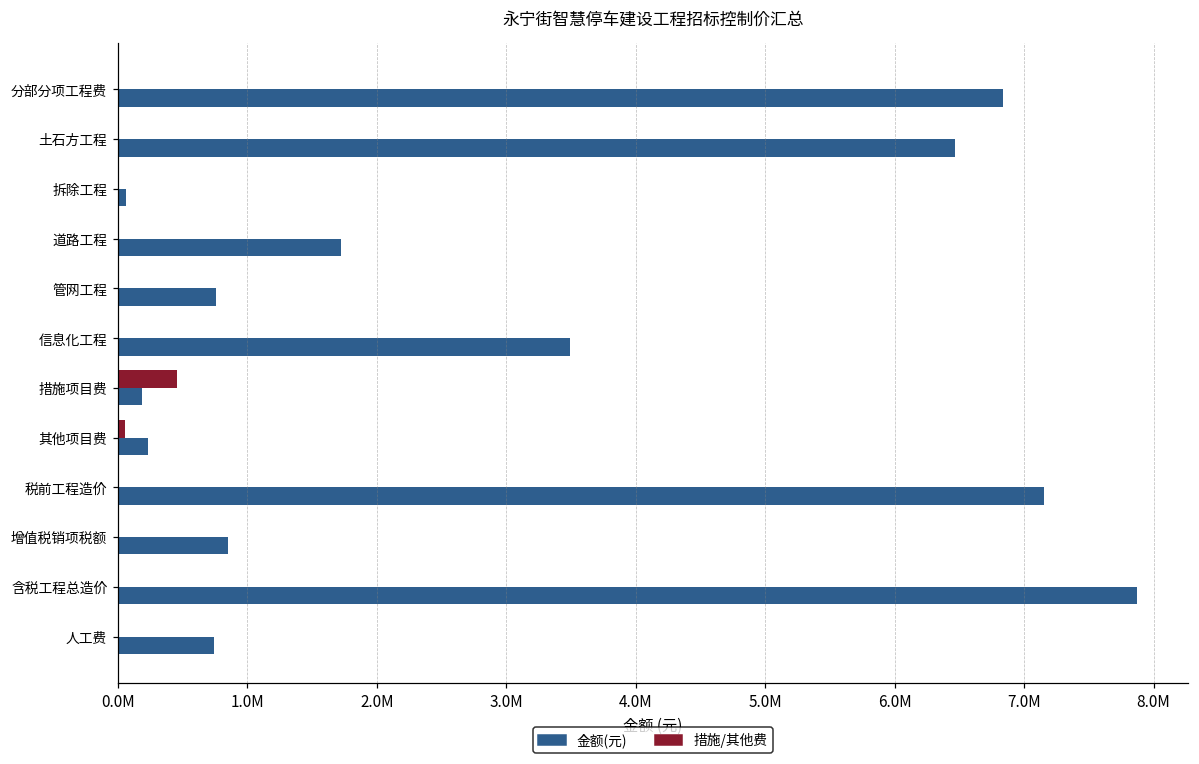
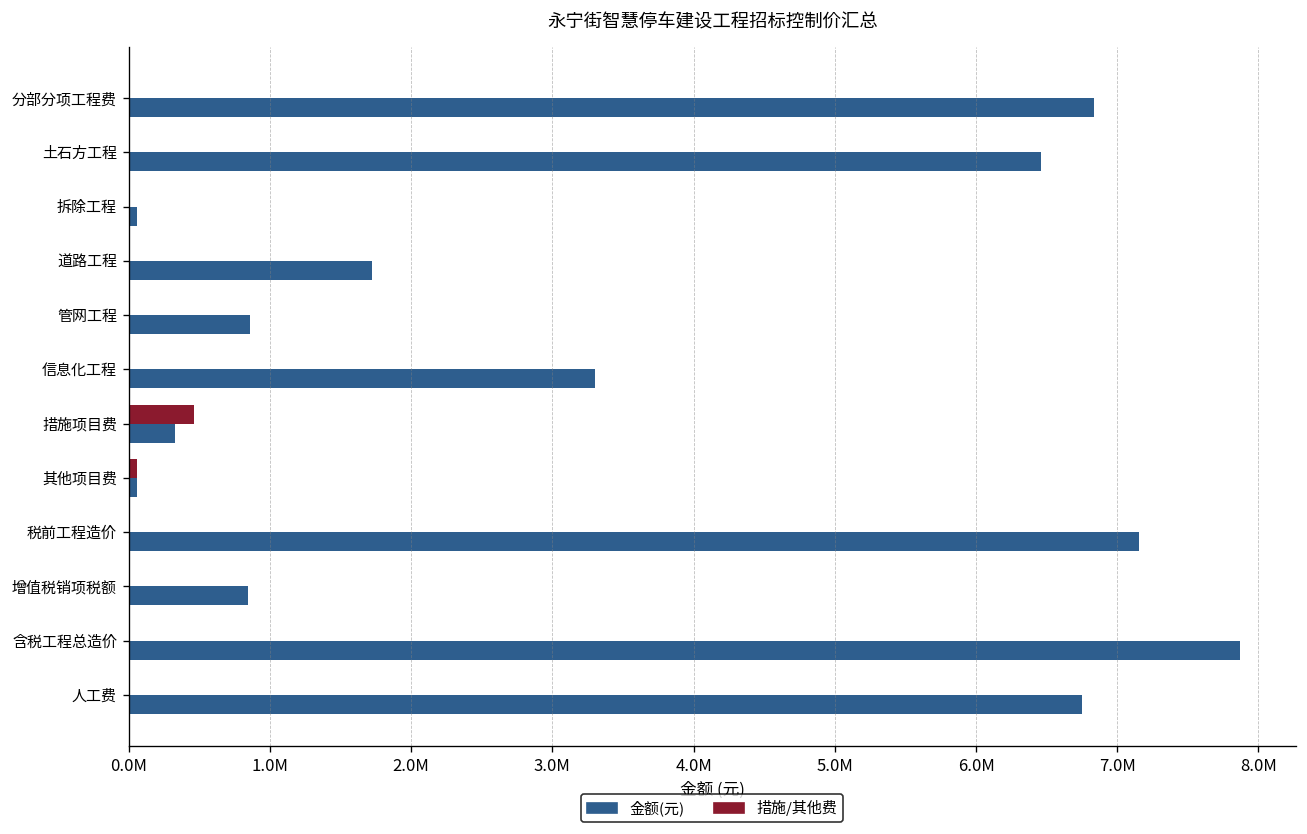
金额(元), 管网工程: 760000 -> 860000
金额(元), 信息化工程: 3500000 -> 3310000
金额(元), 措施项目费: 190000 -> 330000
金额(元), 其他项目费: 230000 -> 60000
金额(元), 人工费: 750000 -> 6750000
